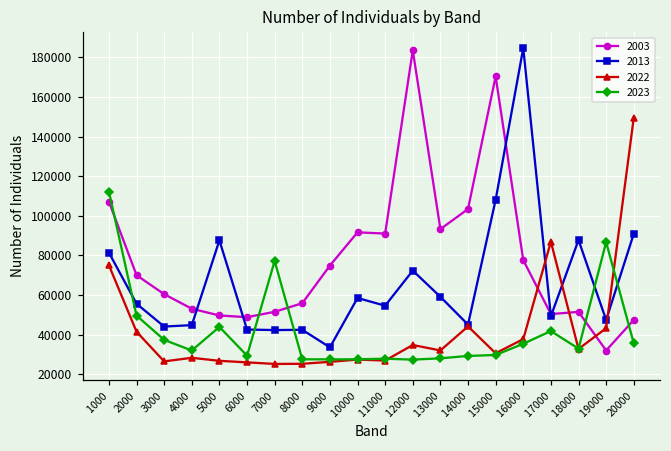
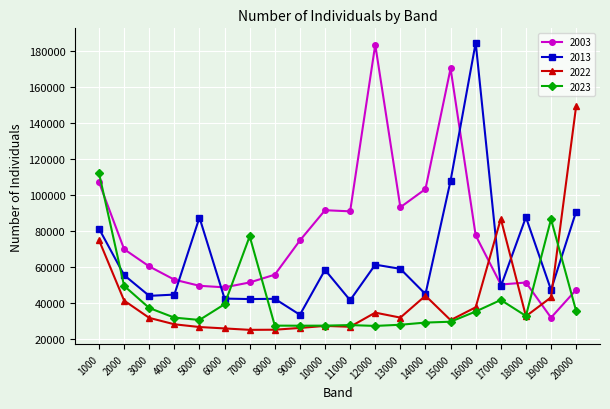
2022, 3000: 26000 -> 32000
2023, 5000: 44000 -> 31000
2023, 6000: 29000 -> 39000
2013, 11000: 55000 -> 42000
2013, 12000: 72000 -> 61000
